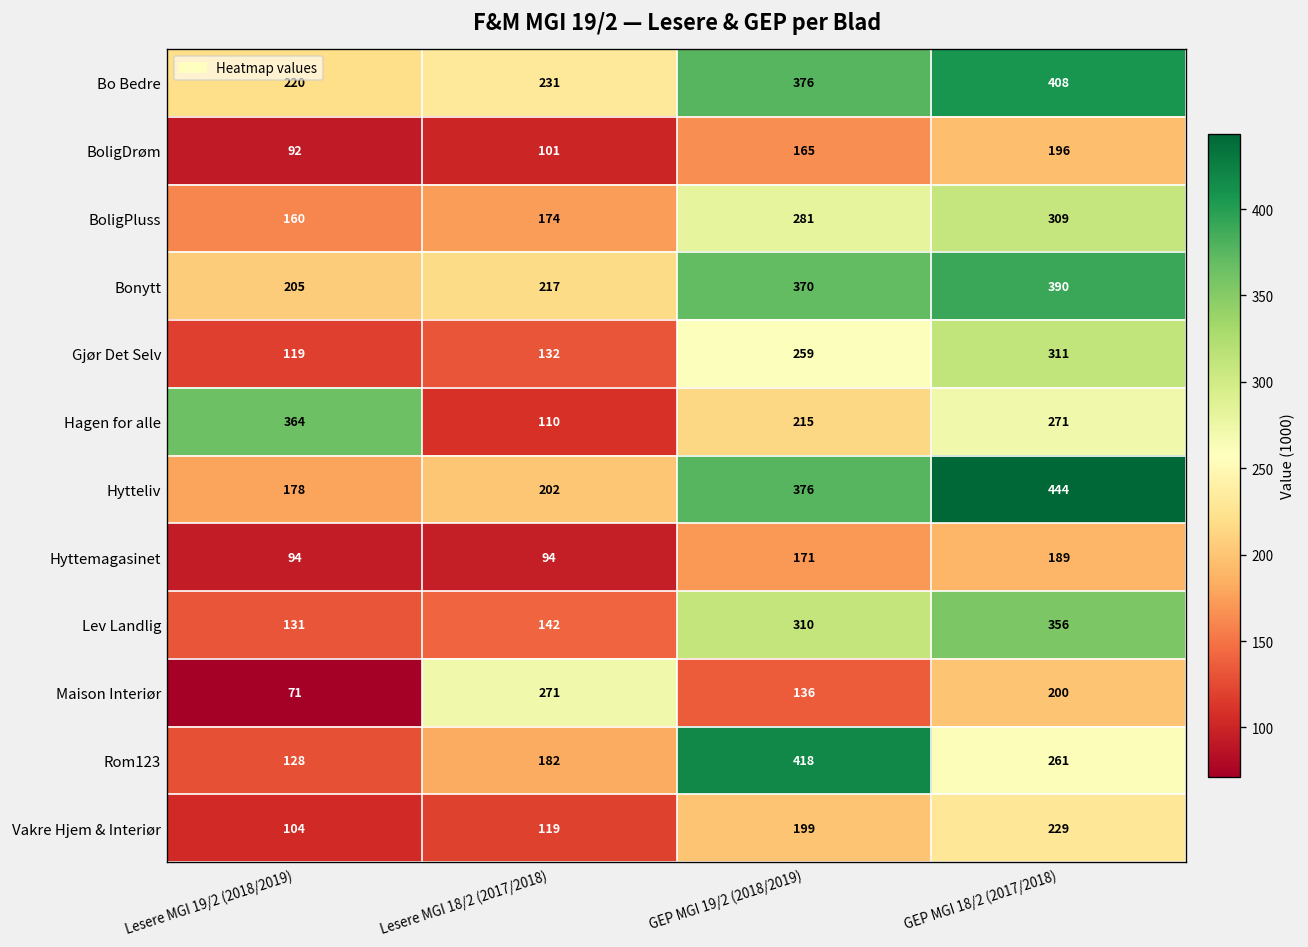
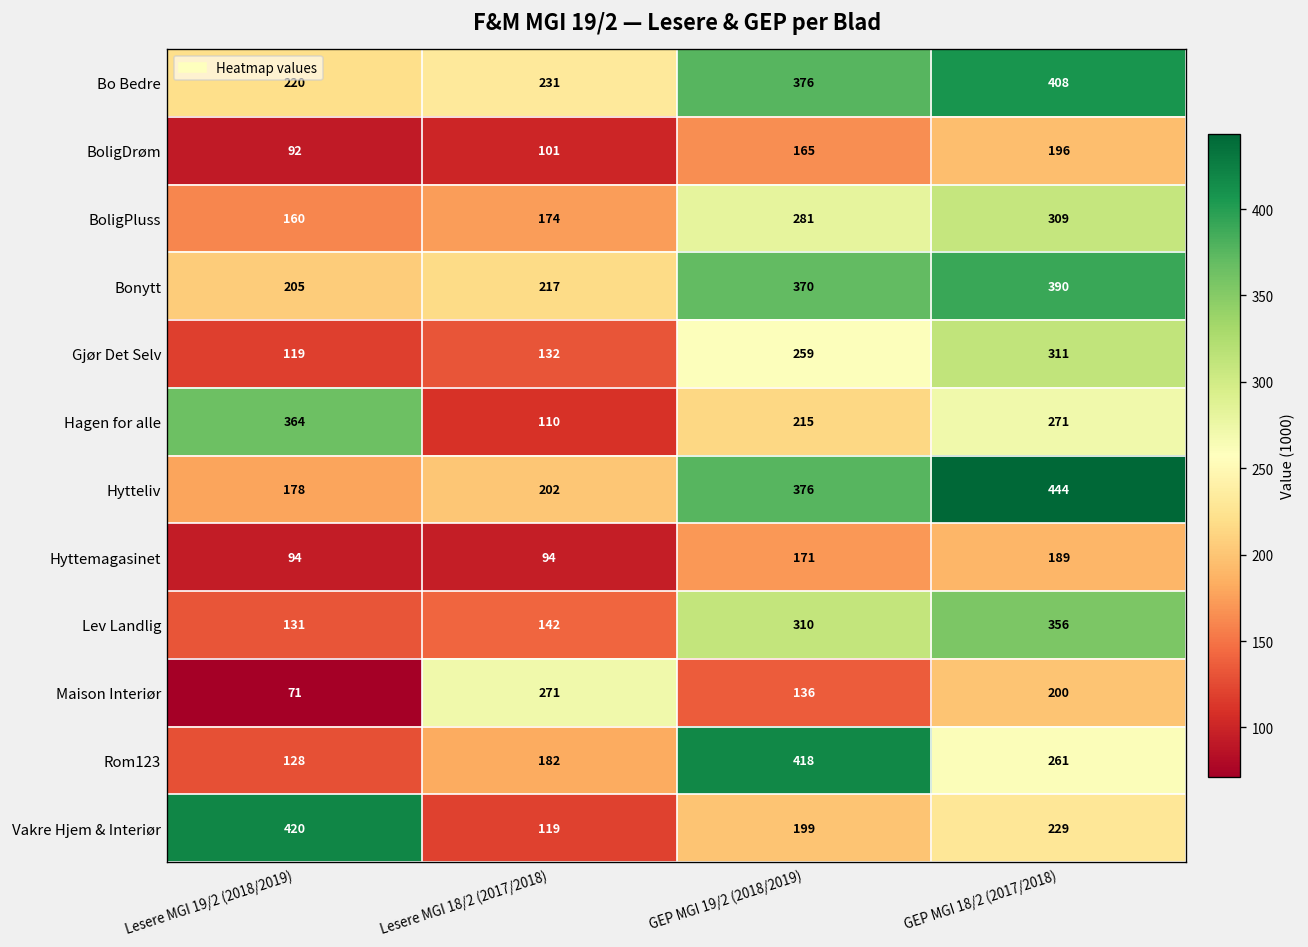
Vakre Hjem & Interiør, Lesere MGI 19/2 (2018/2019): 104 -> 420
